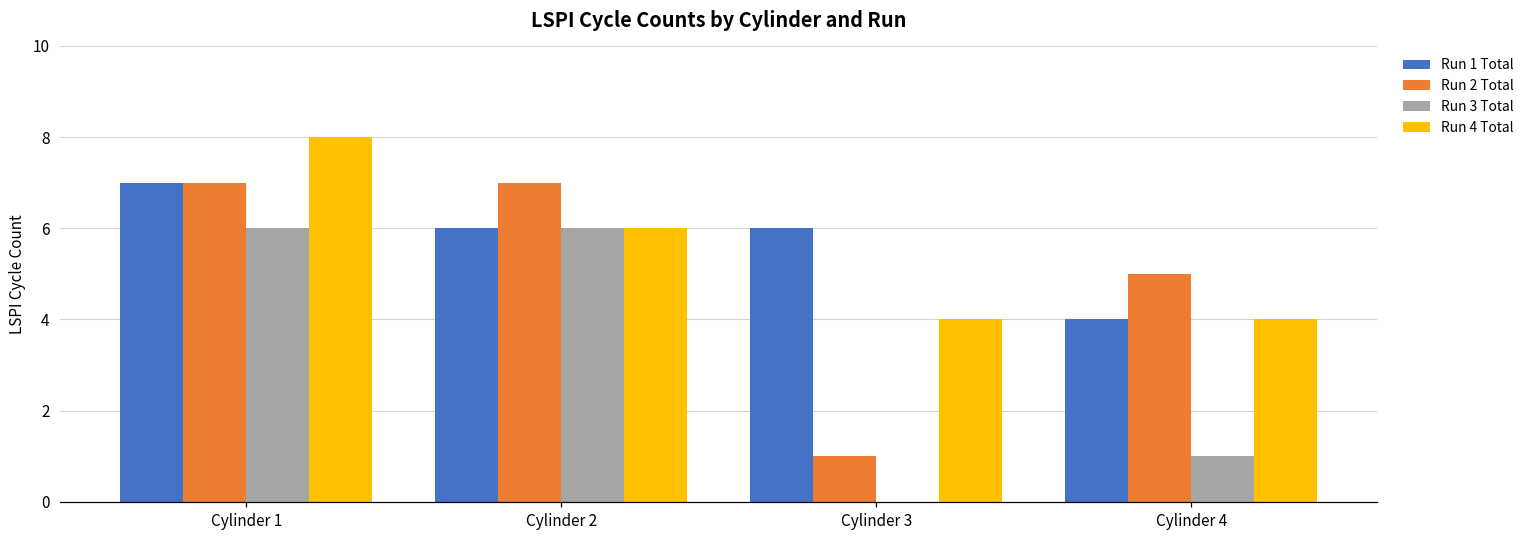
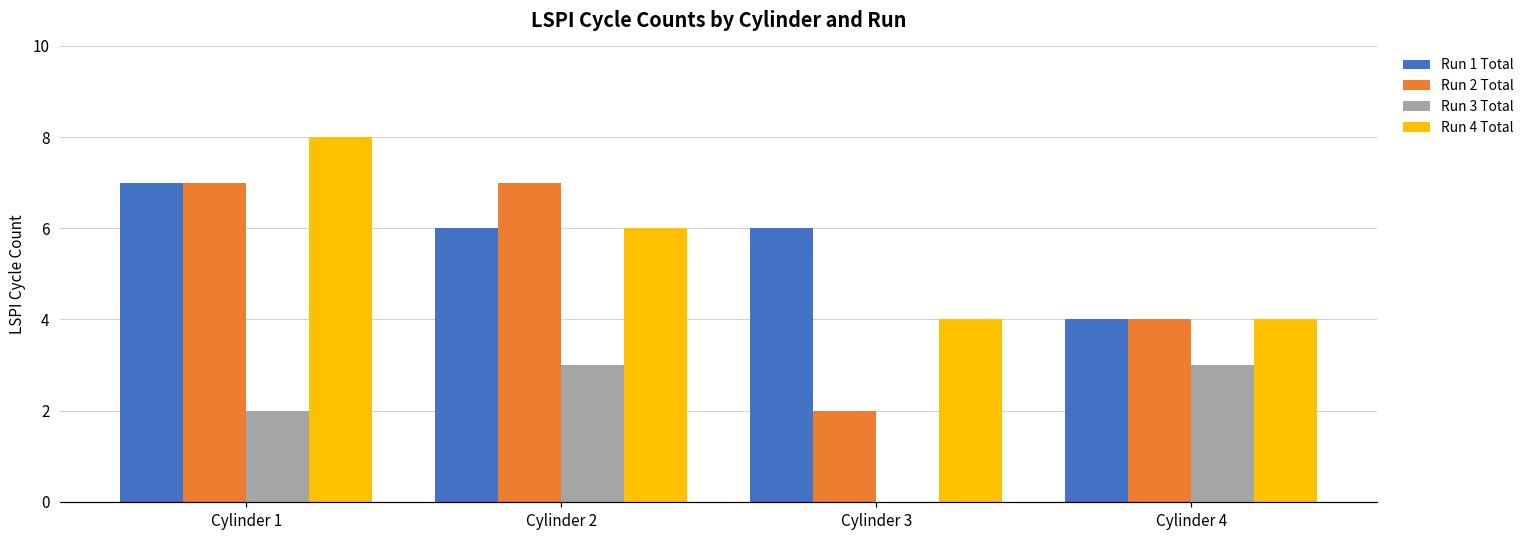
Run 3 Total, Cylinder 1: 6 -> 2
Run 3 Total, Cylinder 2: 6 -> 3
Run 2 Total, Cylinder 3: 1 -> 2
Run 2 Total, Cylinder 4: 5 -> 4
Run 3 Total, Cylinder 4: 1 -> 3
